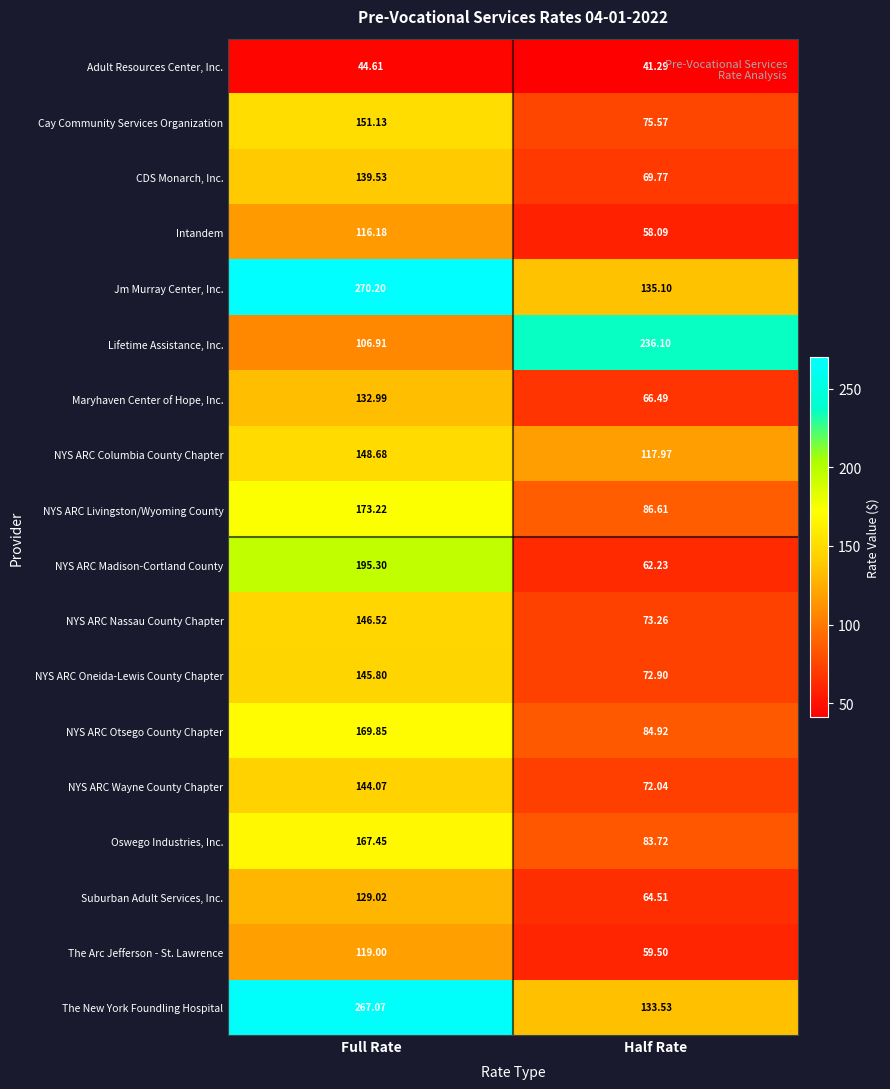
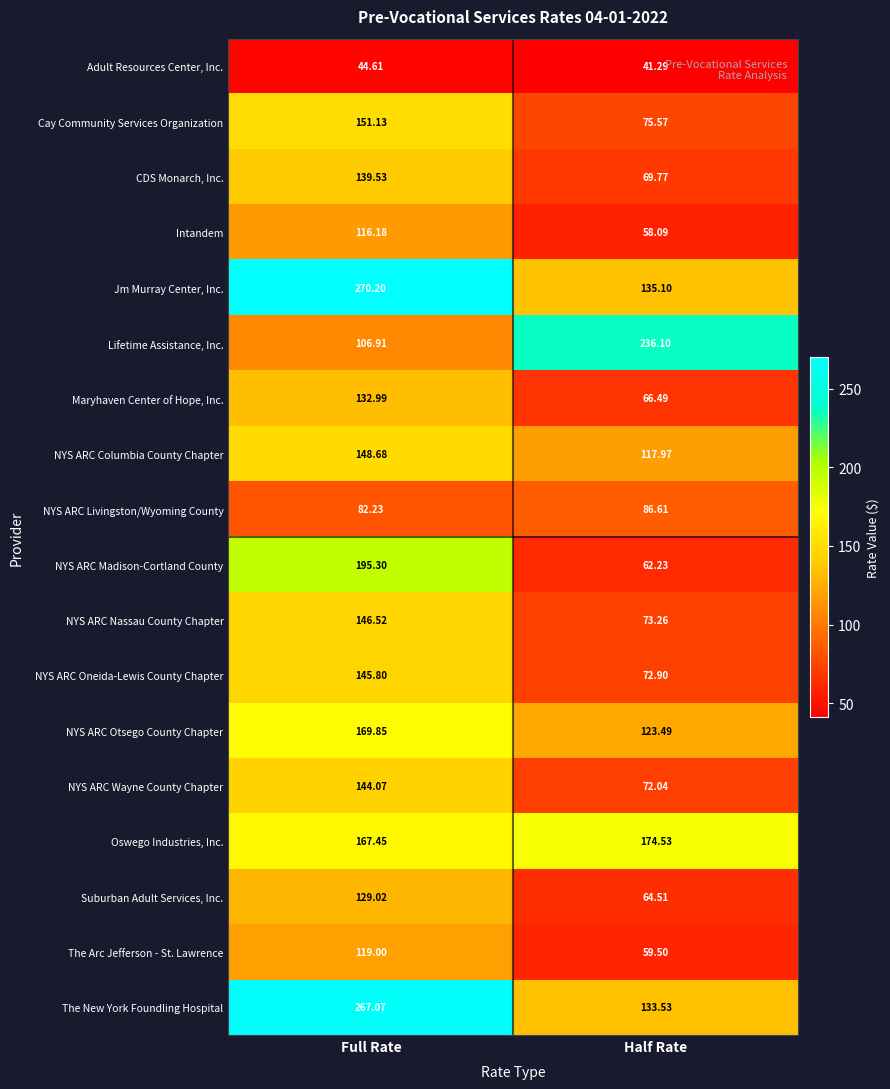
NYS ARC Livingston/Wyoming County, Full Rate: 173.22 -> 82.23
NYS ARC Otsego County Chapter, Half Rate: 84.92 -> 123.49
Oswego Industries, Inc., Half Rate: 83.72 -> 174.53
